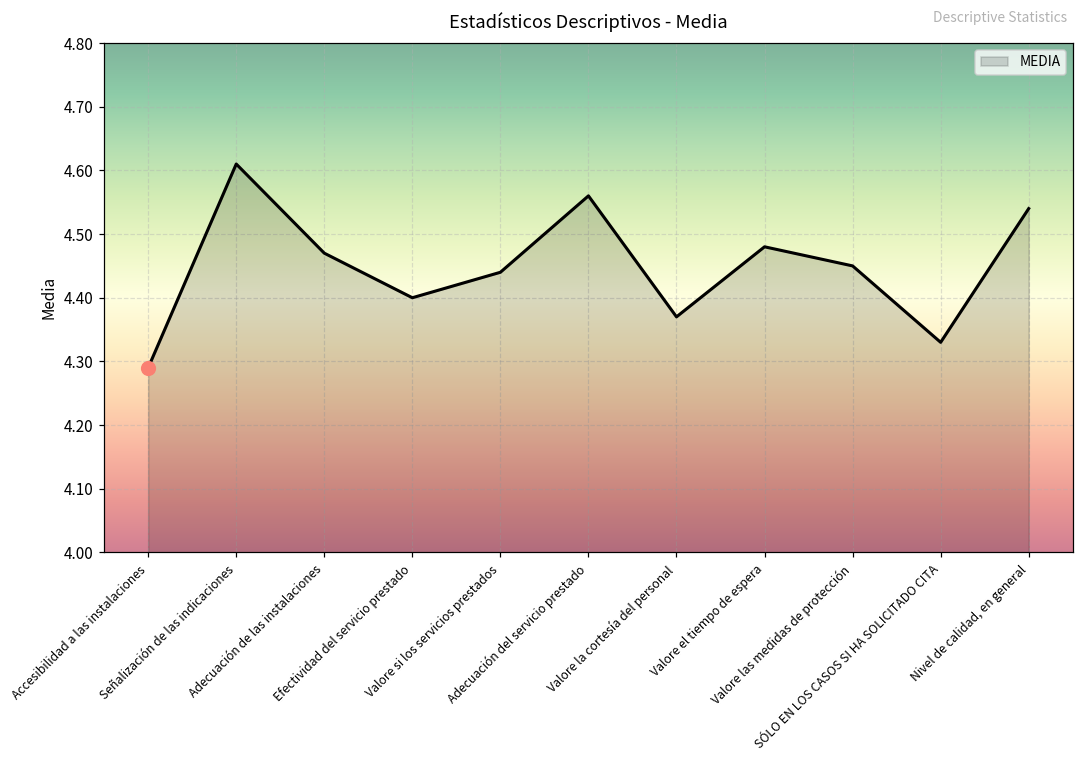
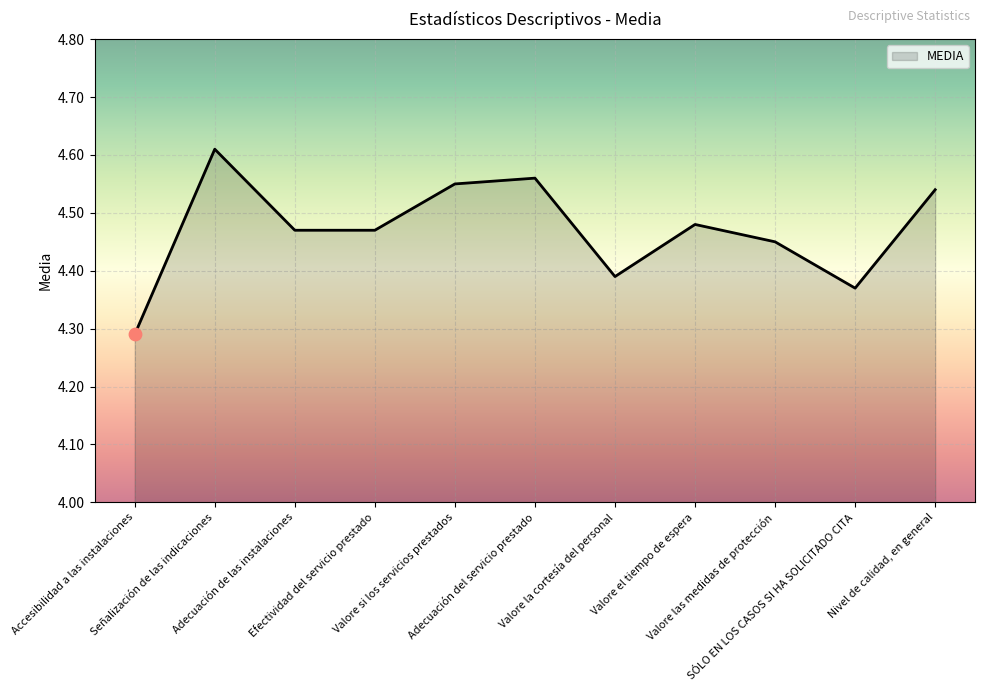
MEDIA, Efectividad del servicio prestado: 4.40 -> 4.47
MEDIA, Valore si los servicios prestados: 4.44 -> 4.55
MEDIA, Valore la cortesía del personal: 4.37 -> 4.39
MEDIA, SÓLO EN LOS CASOS SI HA SOLICITADO CITA: 4.33 -> 4.37
